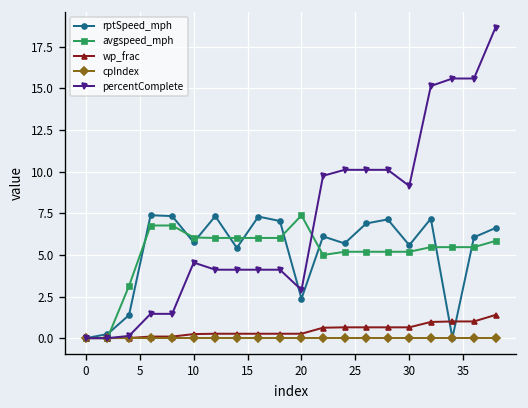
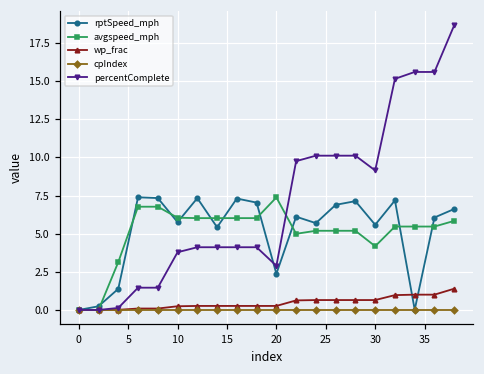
percentComplete, 10: 4.5 -> 3.8
avgspeed_mph, 30: 5.2 -> 4.2
